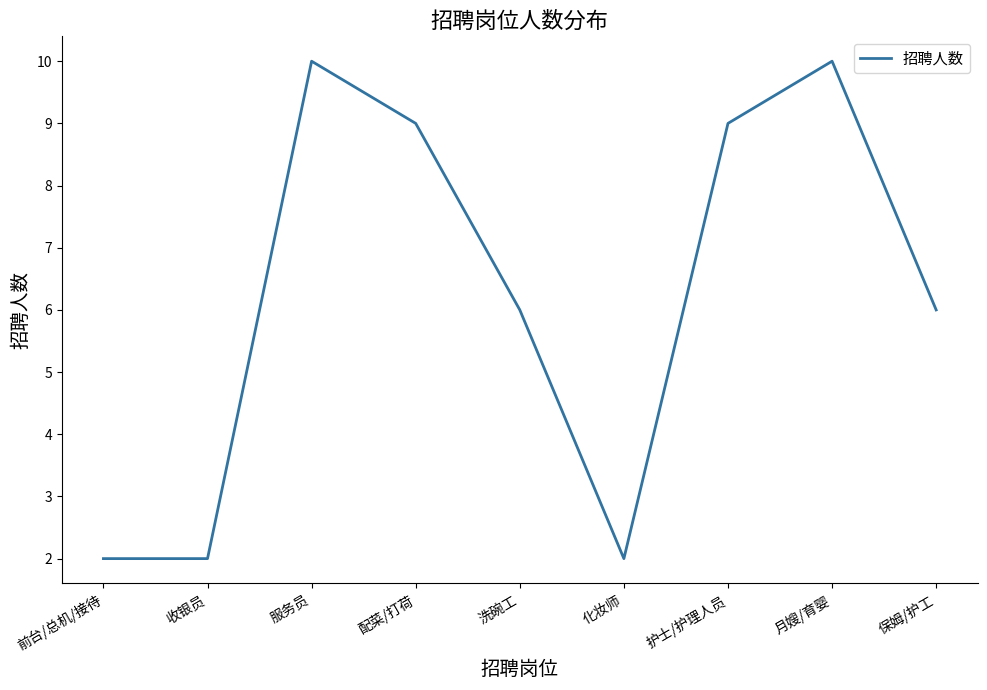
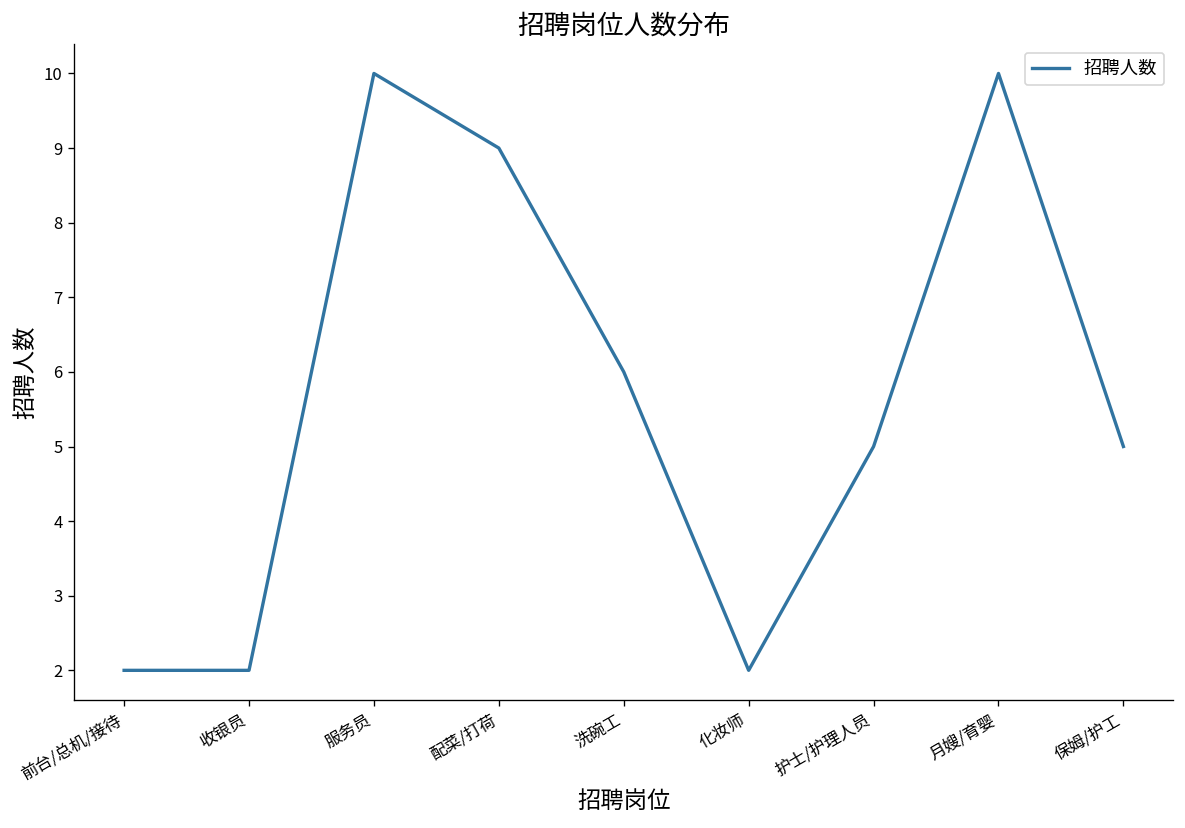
护士/护理人员: 9 -> 5
保姆/护工: 6 -> 5
